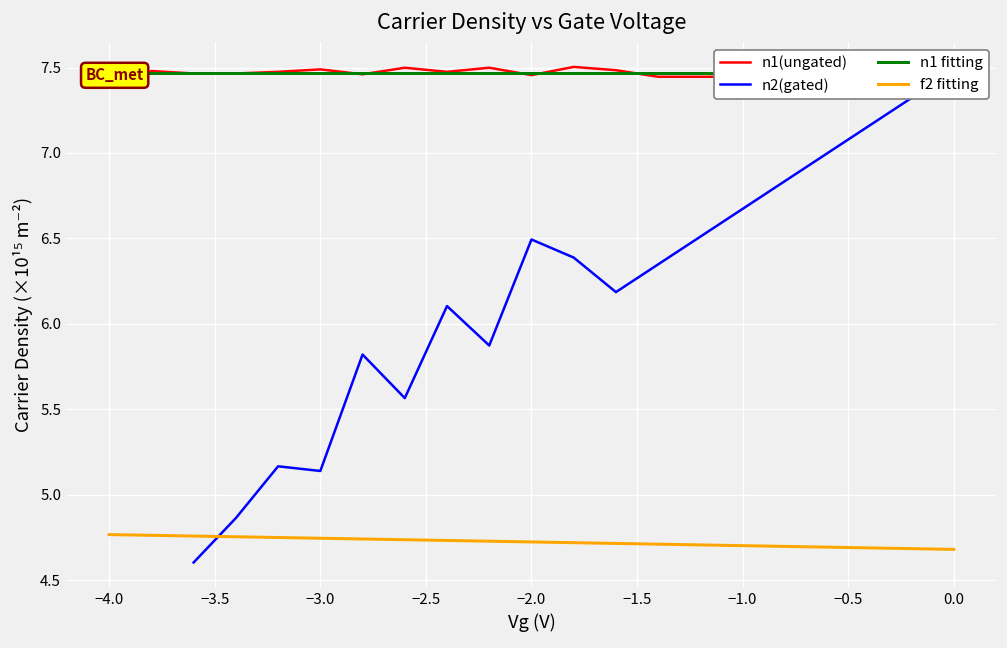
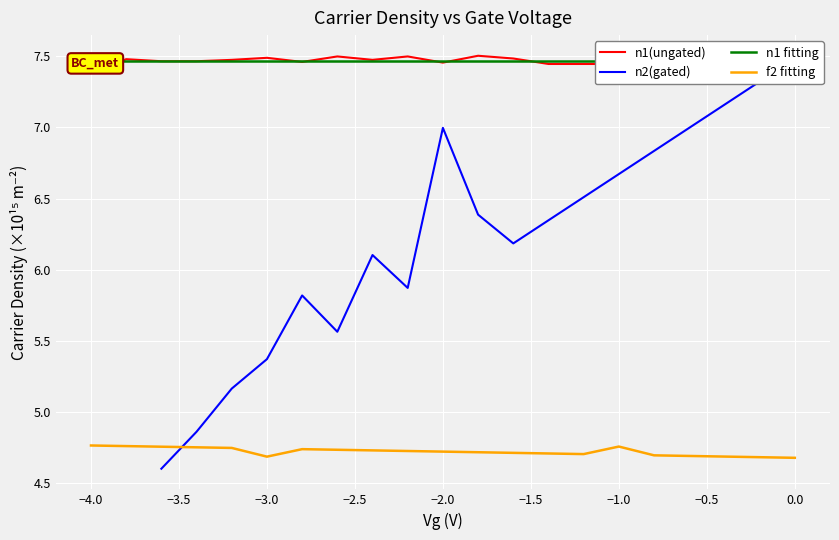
n2(gated), −3.0: 5.14 -> 5.37
f2 fitting, −3.0: 4.74 -> 4.69
n2(gated), −2.0: 6.49 -> 7.00
f2 fitting, −1.0: 4.70 -> 4.76
